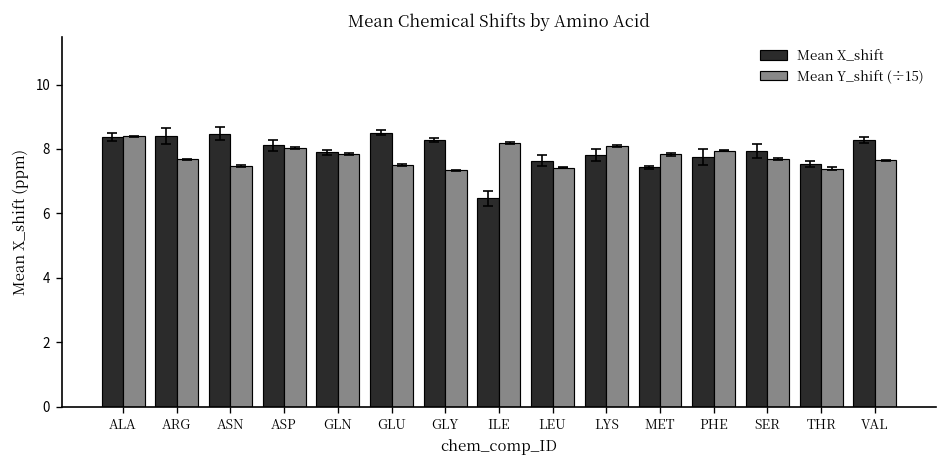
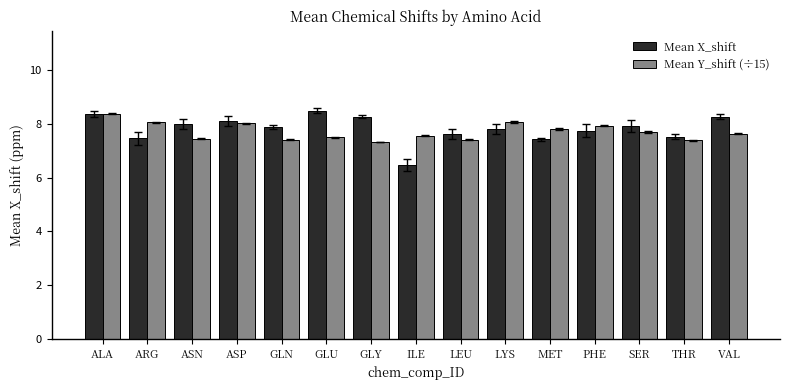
Mean X_shift, ARG: 8.4 -> 7.5
Mean Y_shift (÷15), ARG: 7.7 -> 8.1
Mean X_shift, ASN: 8.5 -> 8.0
Mean Y_shift (÷15), GLN: 7.8 -> 7.4
Mean Y_shift (÷15), ILE: 8.2 -> 7.6
